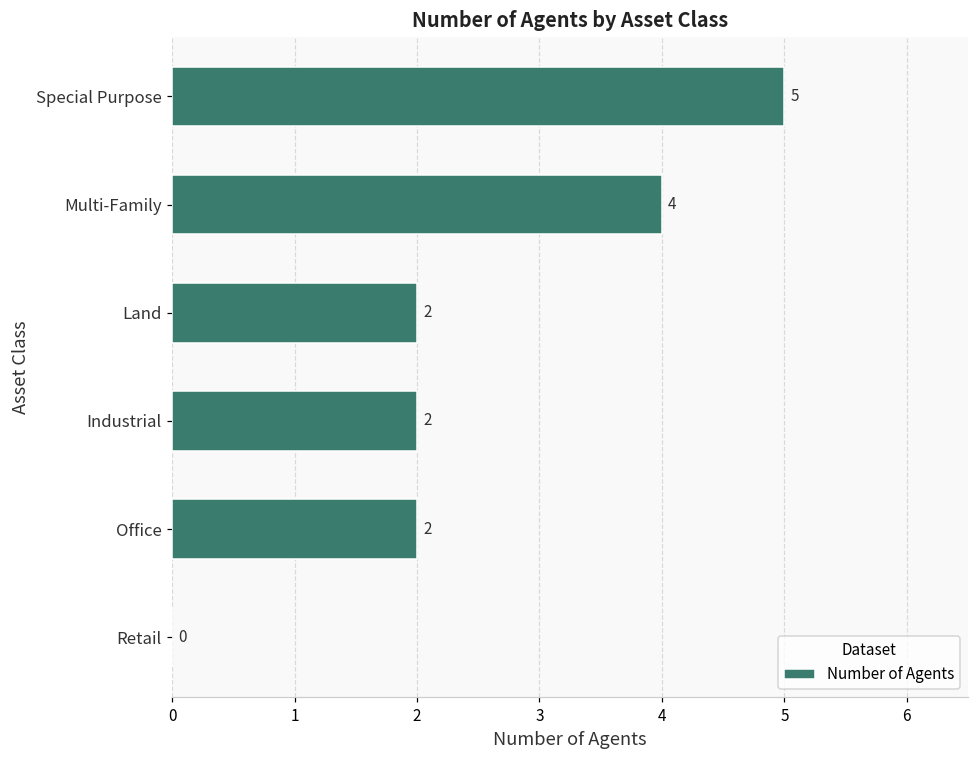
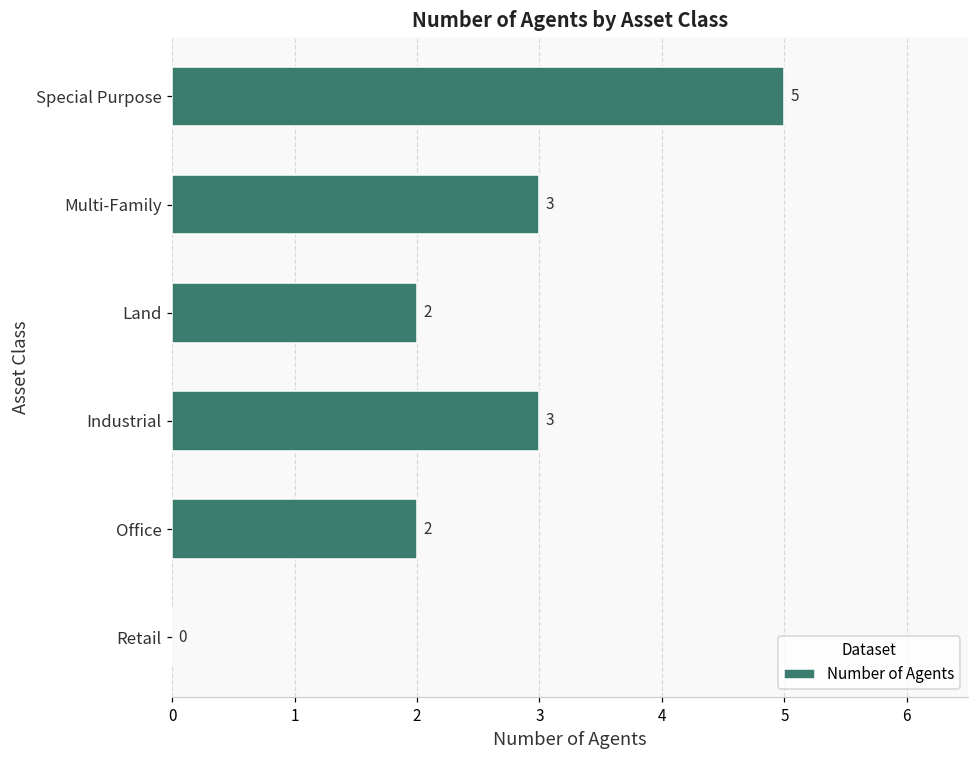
Multi-Family: 4 -> 3
Industrial: 2 -> 3
